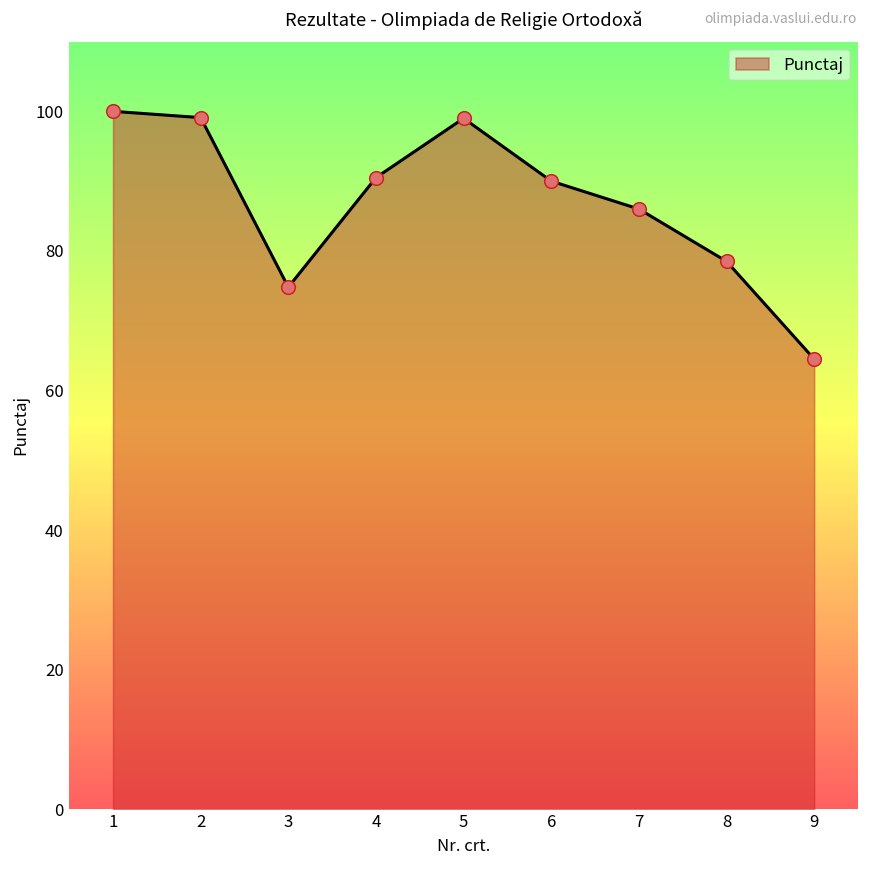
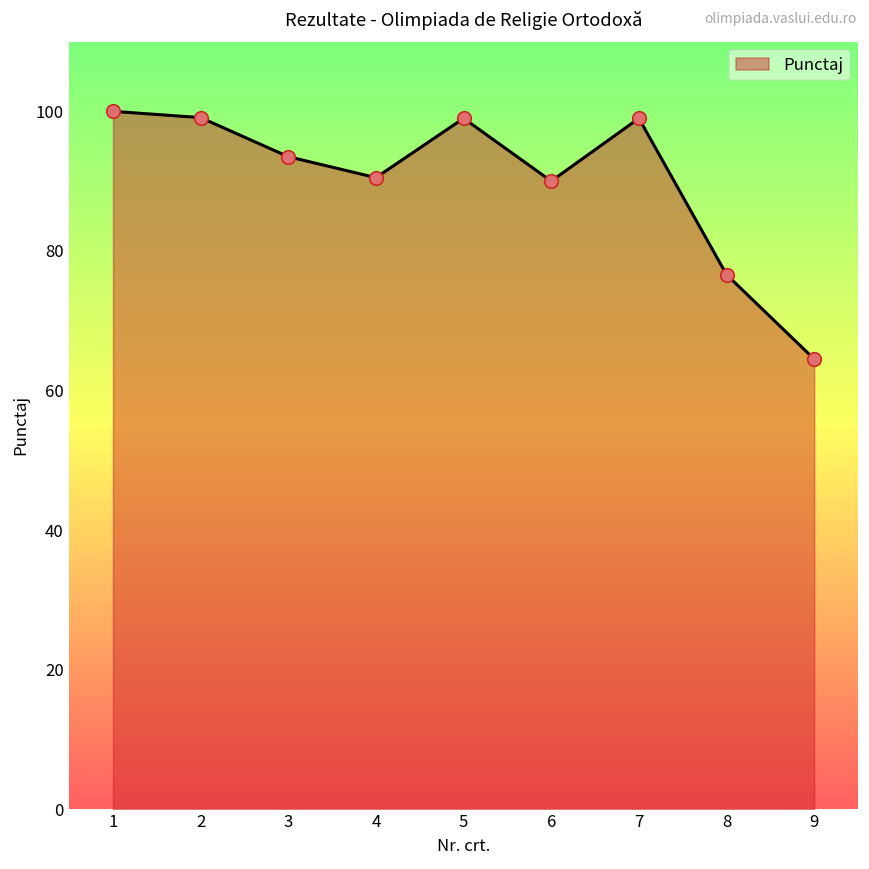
3: 75 -> 94
7: 86 -> 99
8: 79 -> 77
